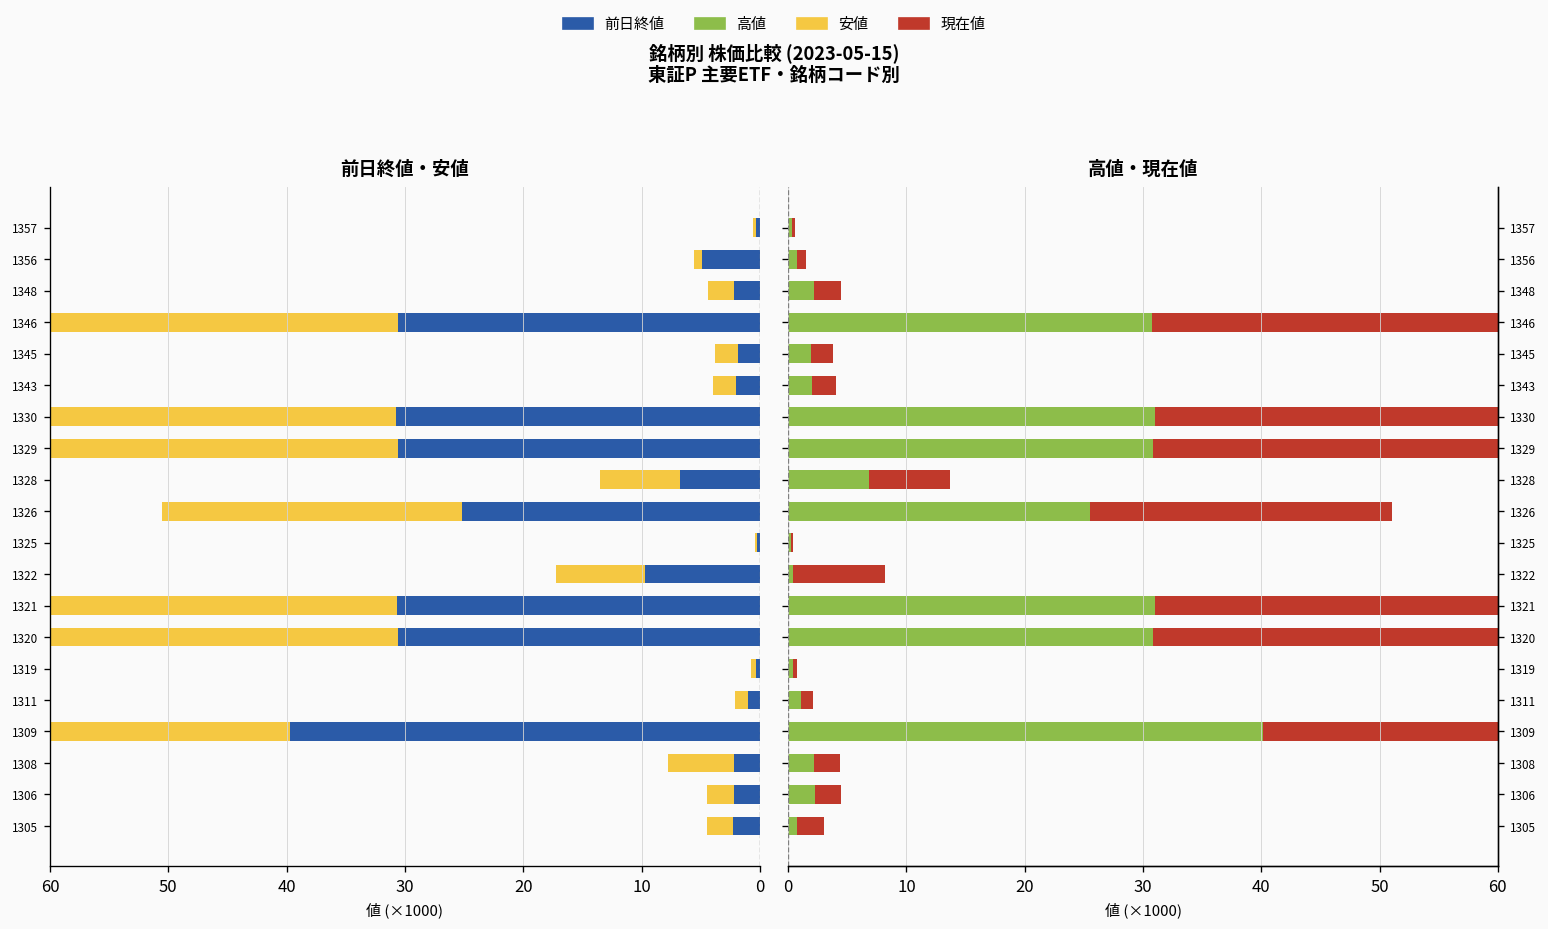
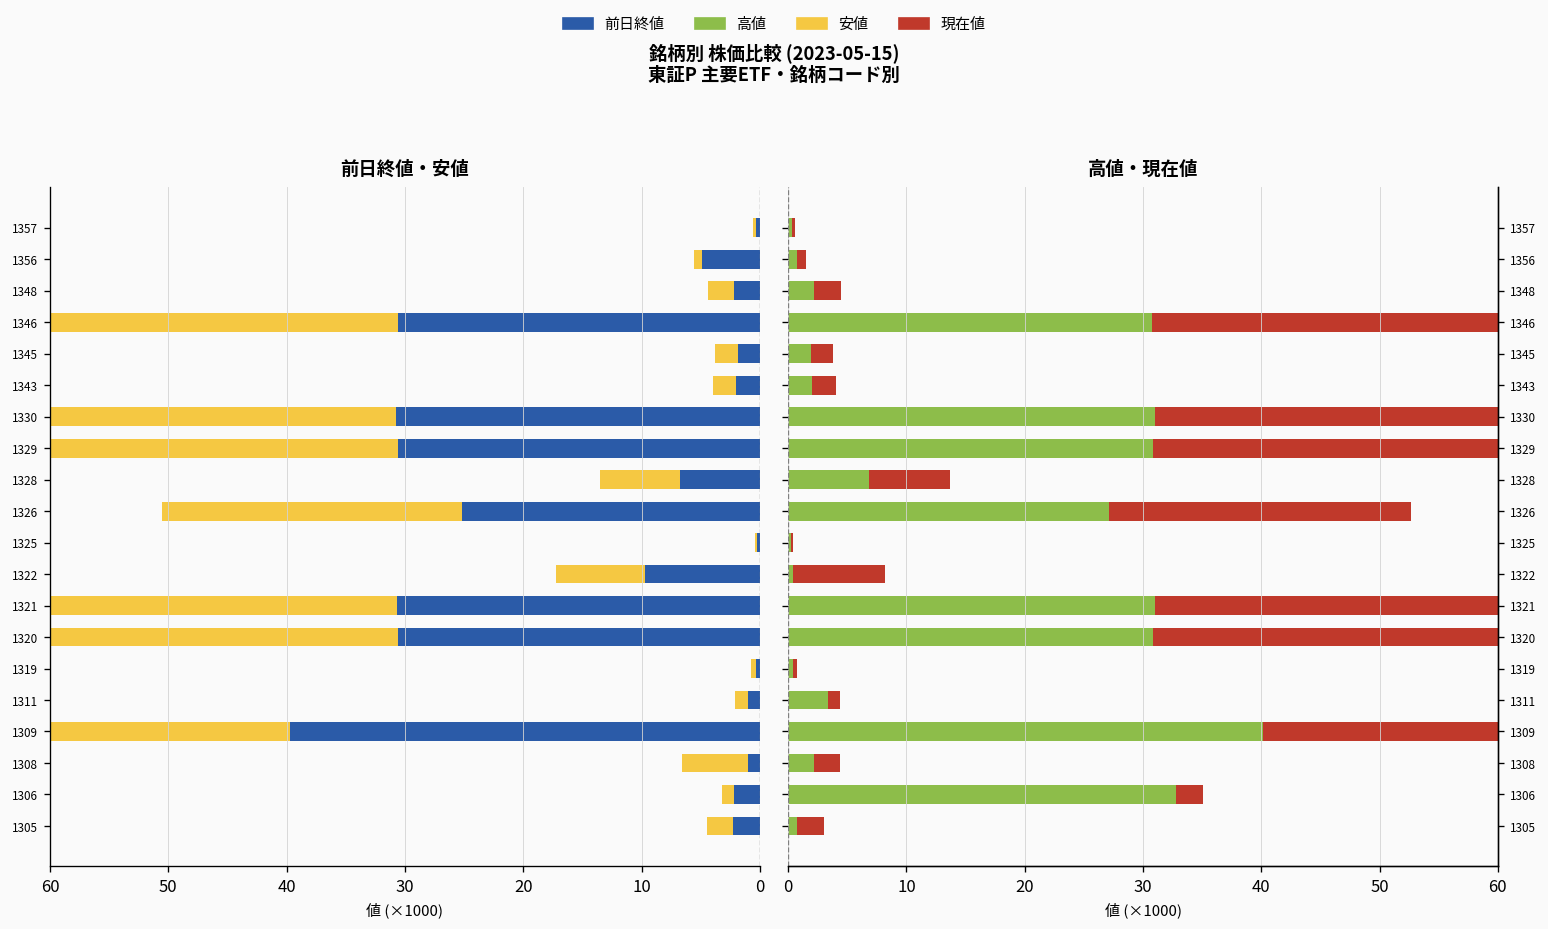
前日終値・安値, 前日終値, 1308: 2 -> 1
前日終値・安値, 安値, 1306: 2 -> 1
高値・現在値, 高値, 1326: 26 -> 27
高値・現在値, 高値, 1311: 1 -> 3
高値・現在値, 高値, 1306: 2 -> 33
